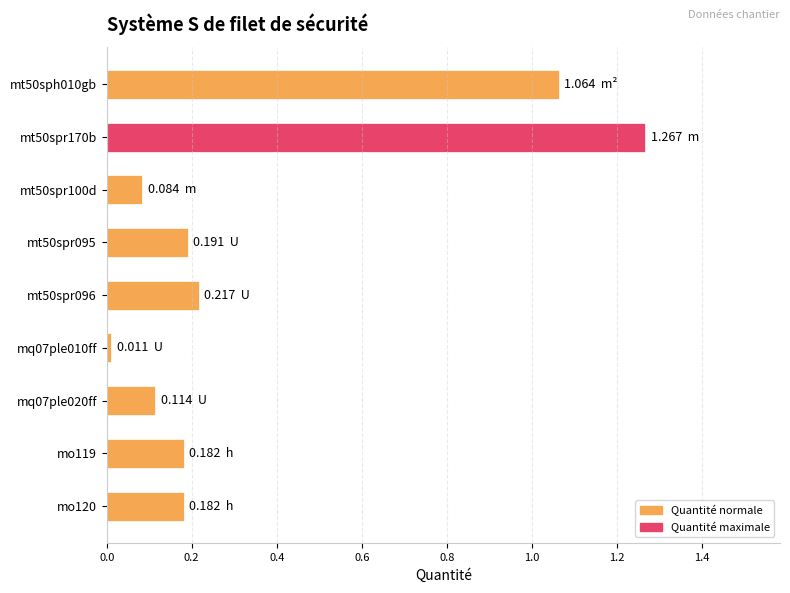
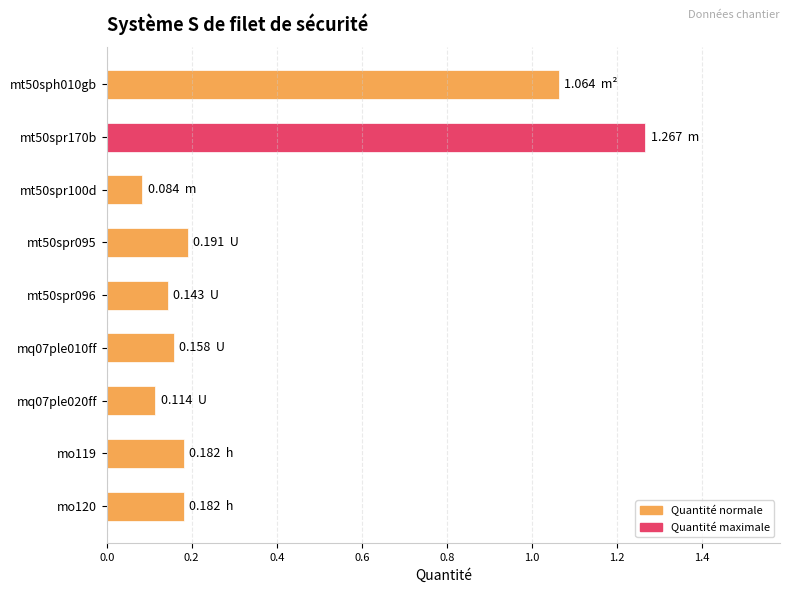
mt50spr096: 0.217 -> 0.143
mq07ple010ff: 0.011 -> 0.158
